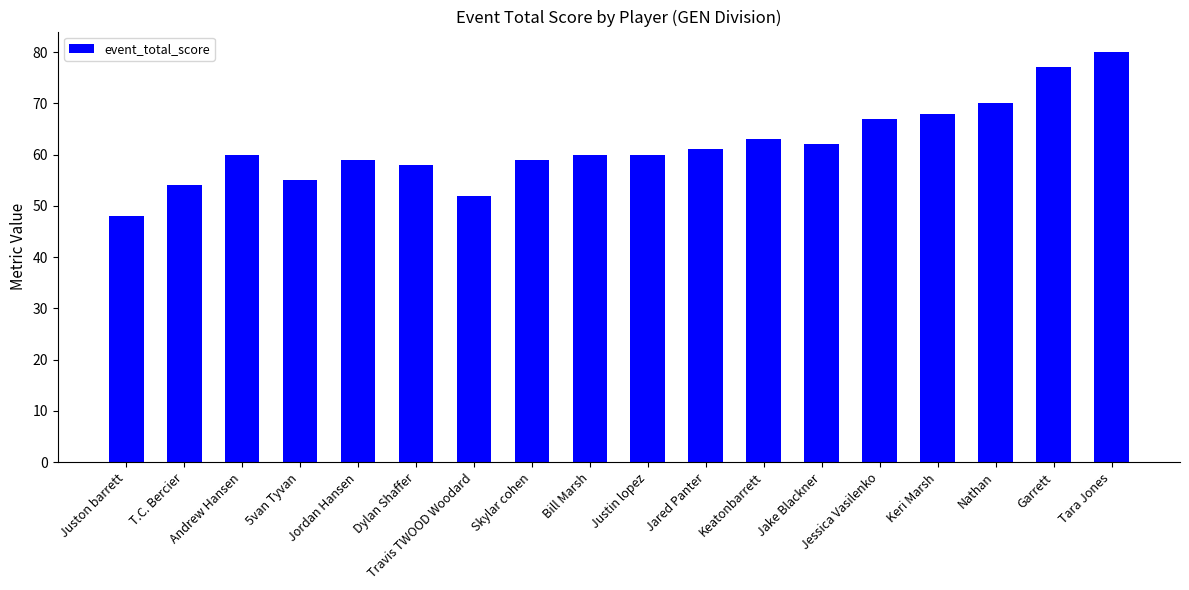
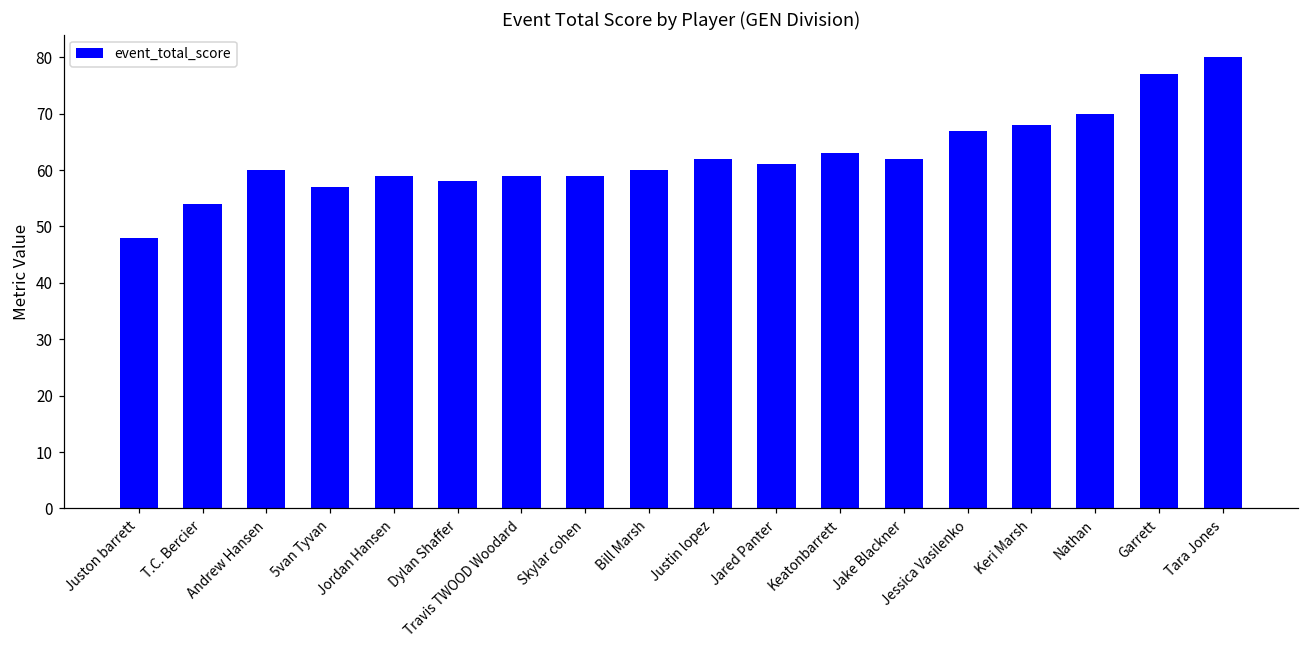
5van Tyvan: 55 -> 57
Travis TWOOD Woodard: 52 -> 59
Justin lopez: 60 -> 62
